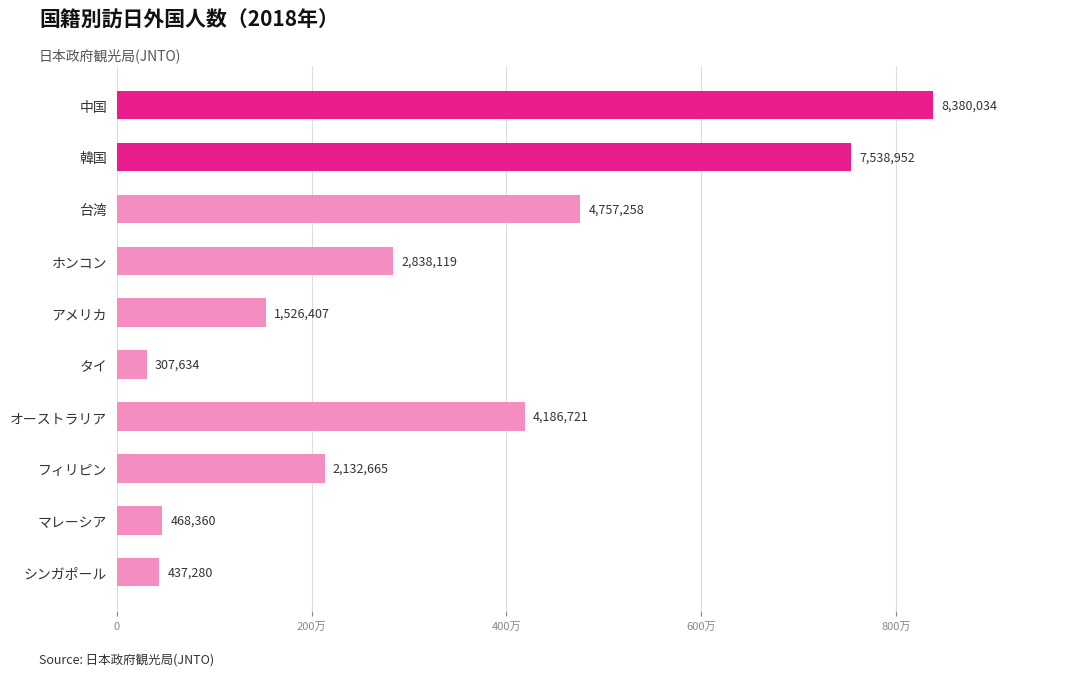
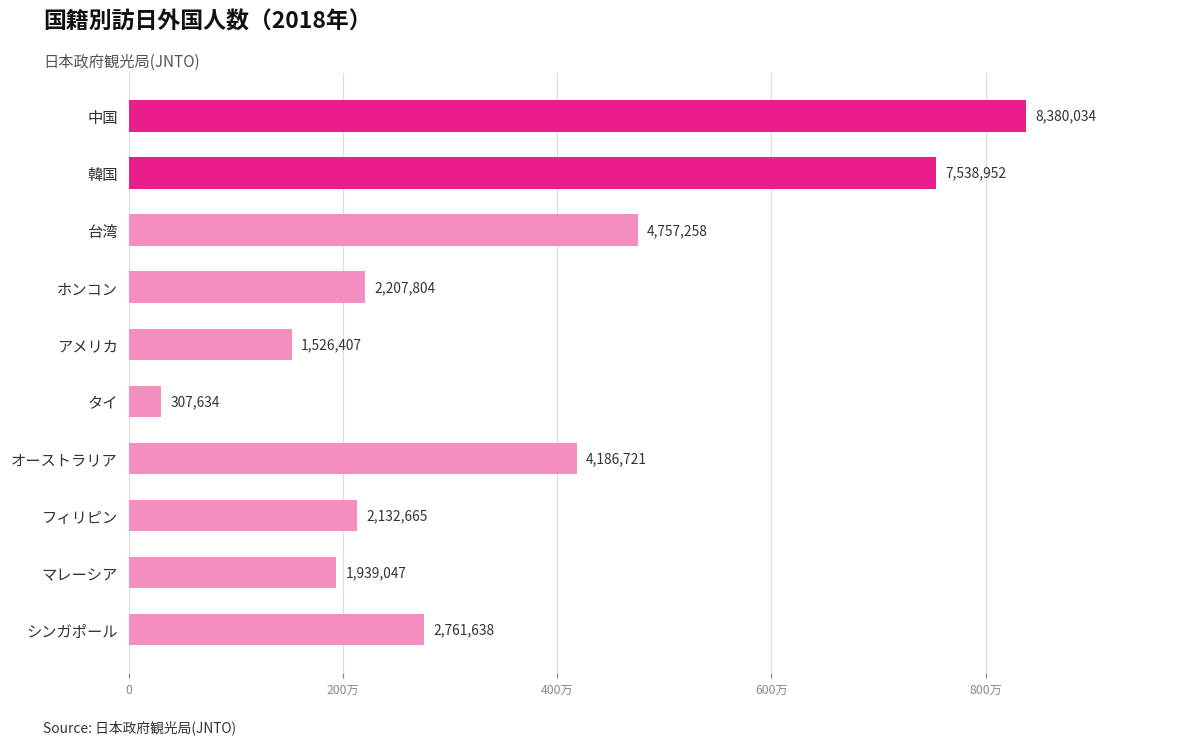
ホンコン: 2,838,119 -> 2,207,804
マレーシア: 468,360 -> 1,939,047
シンガポール: 437,280 -> 2,761,638
